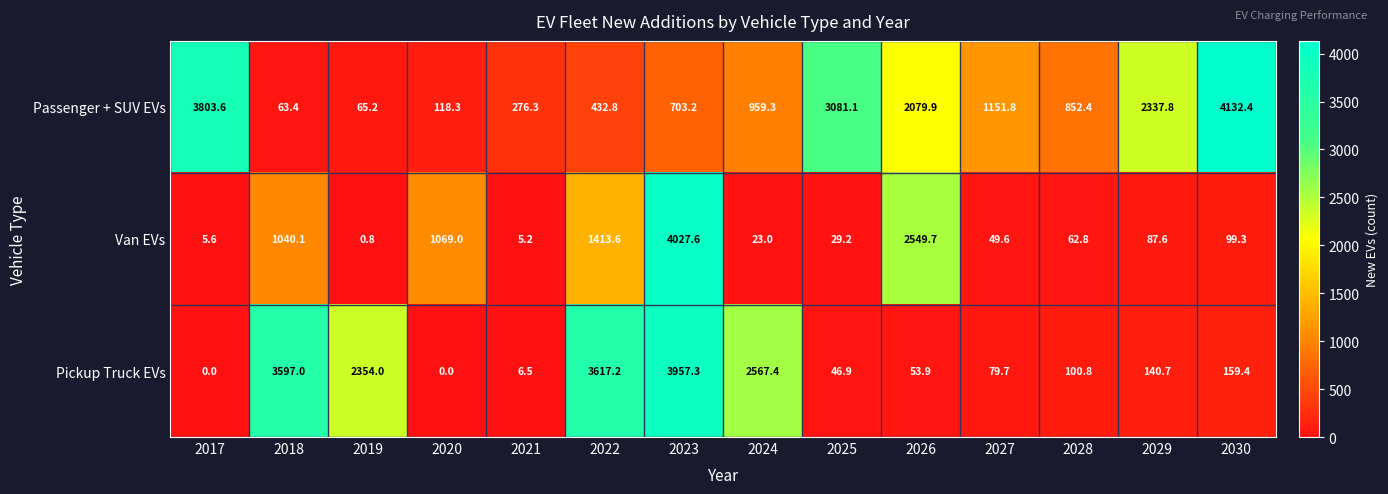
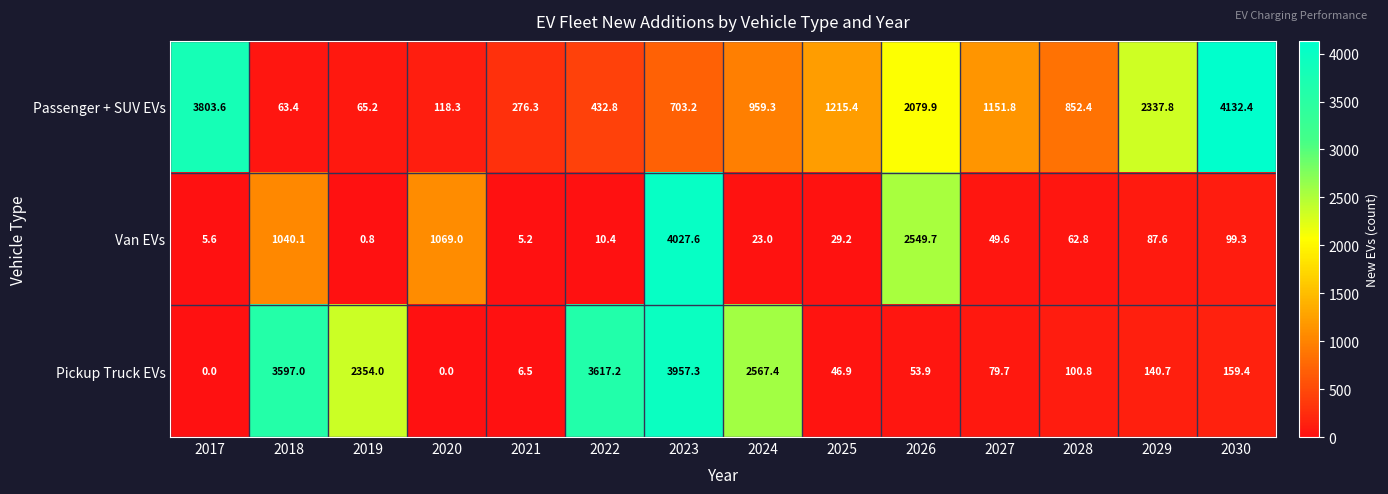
Passenger + SUV EVs, 2025: 3081.1 -> 1215.4
Van EVs, 2022: 1413.6 -> 10.4
